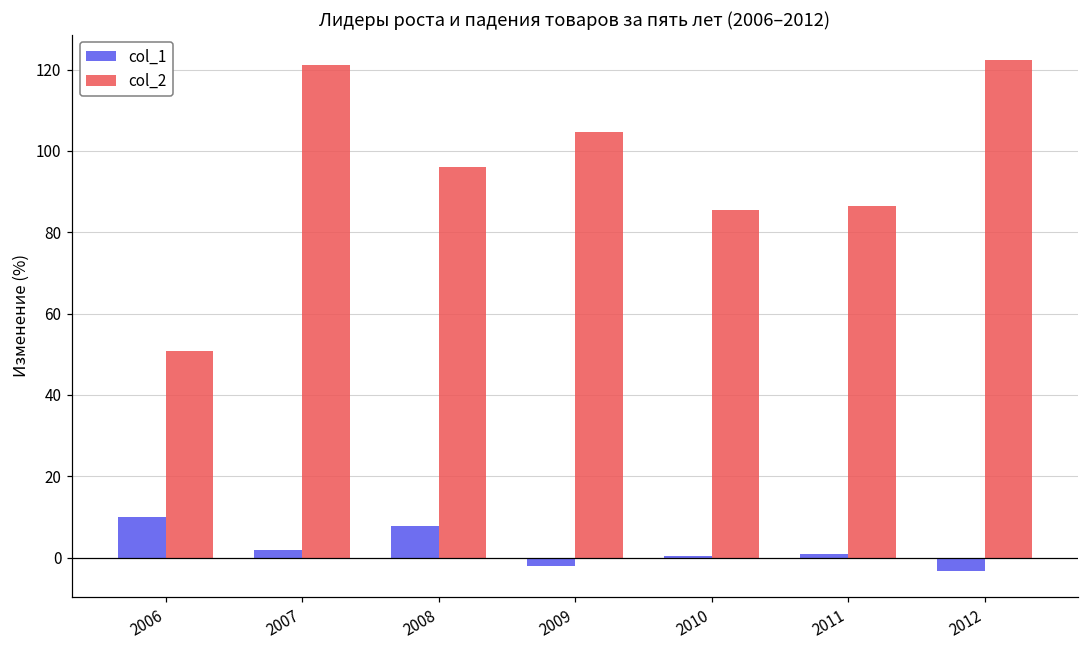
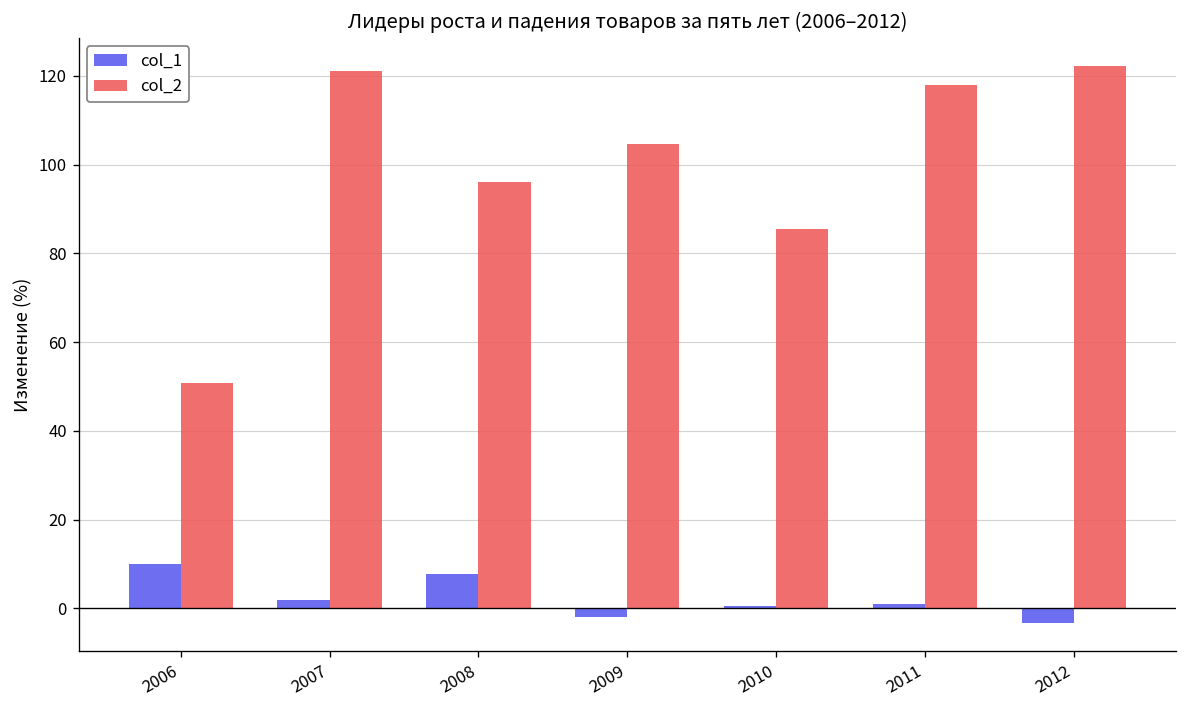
col_2, 2011: 86 -> 118
